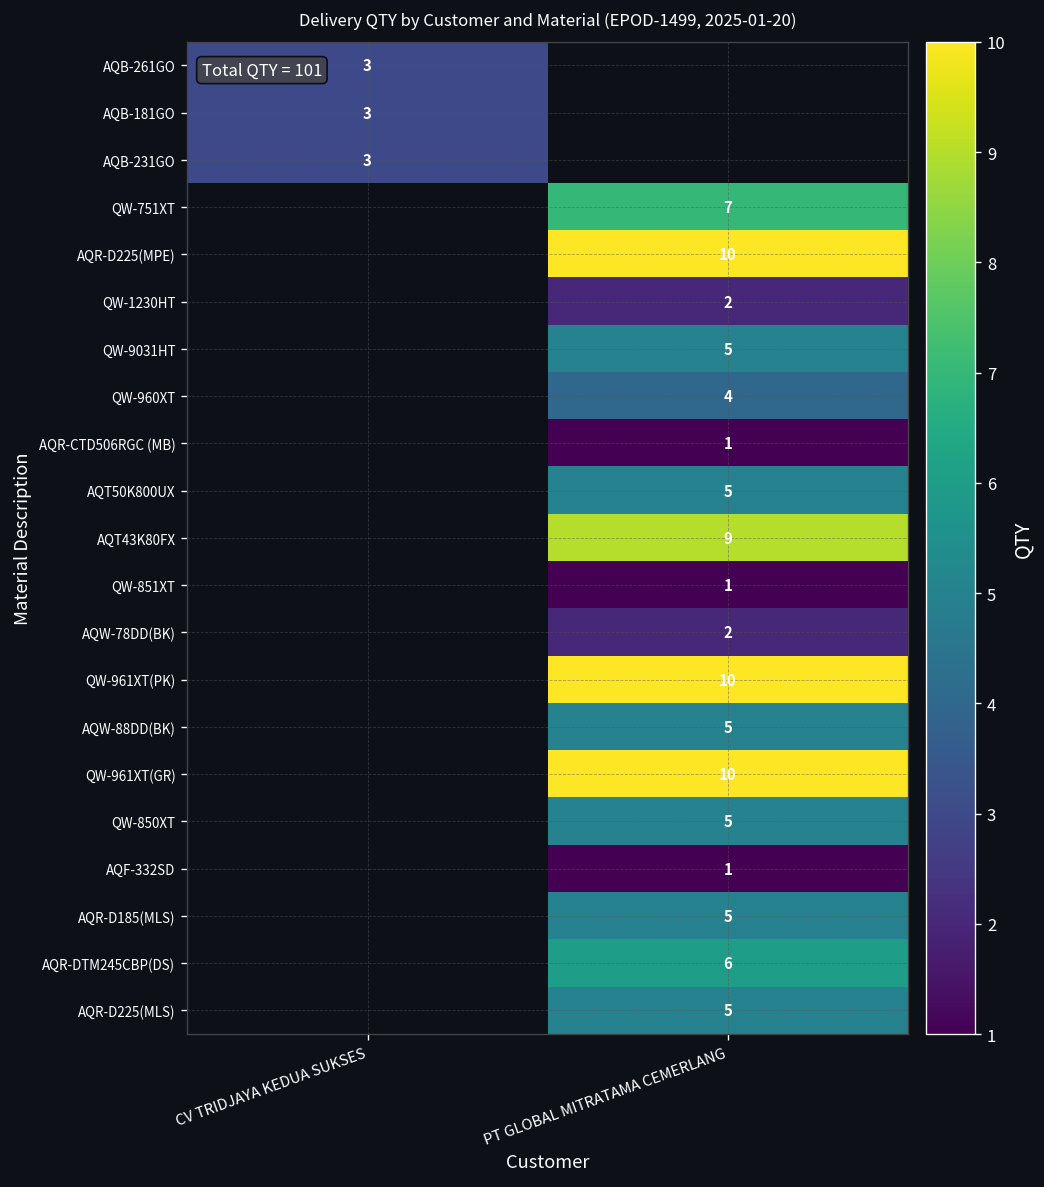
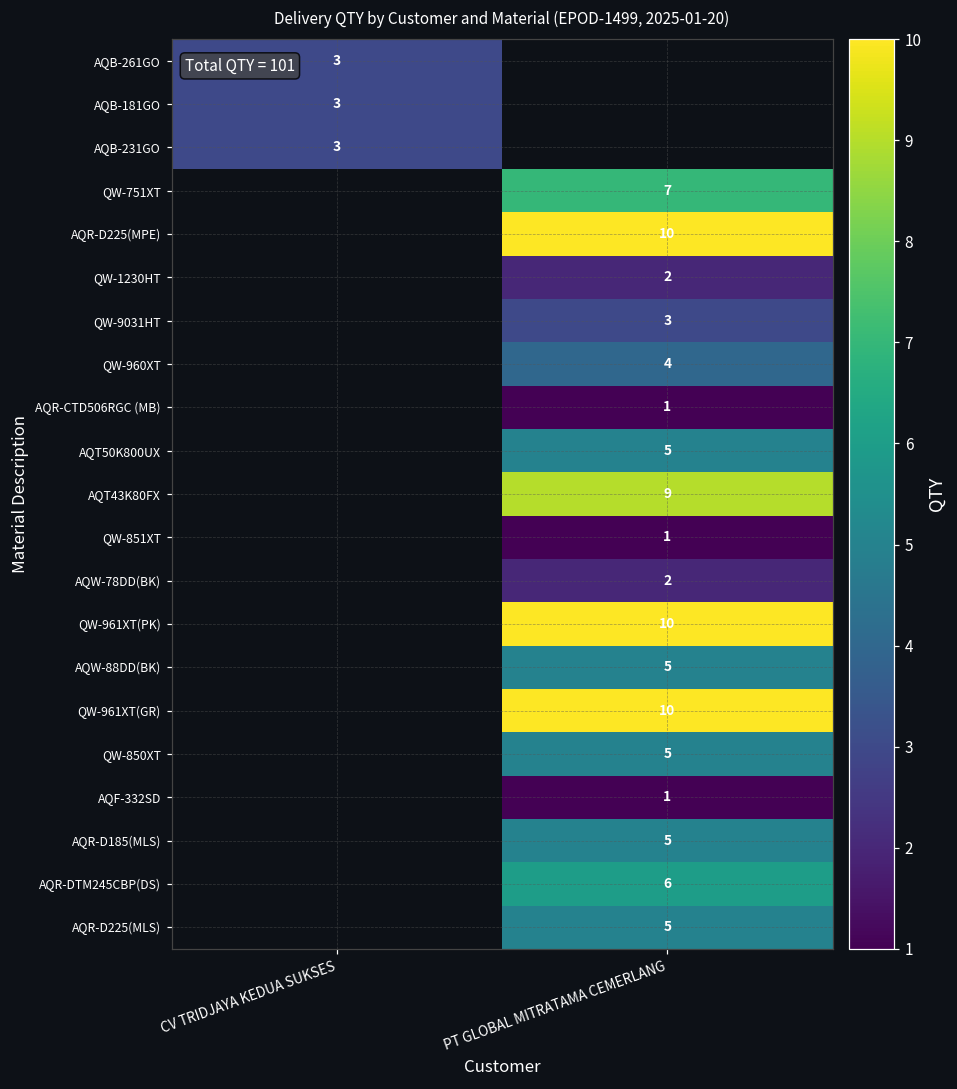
QW-9031HT, PT GLOBAL MITRATAMA CEMERLANG: 5 -> 3
